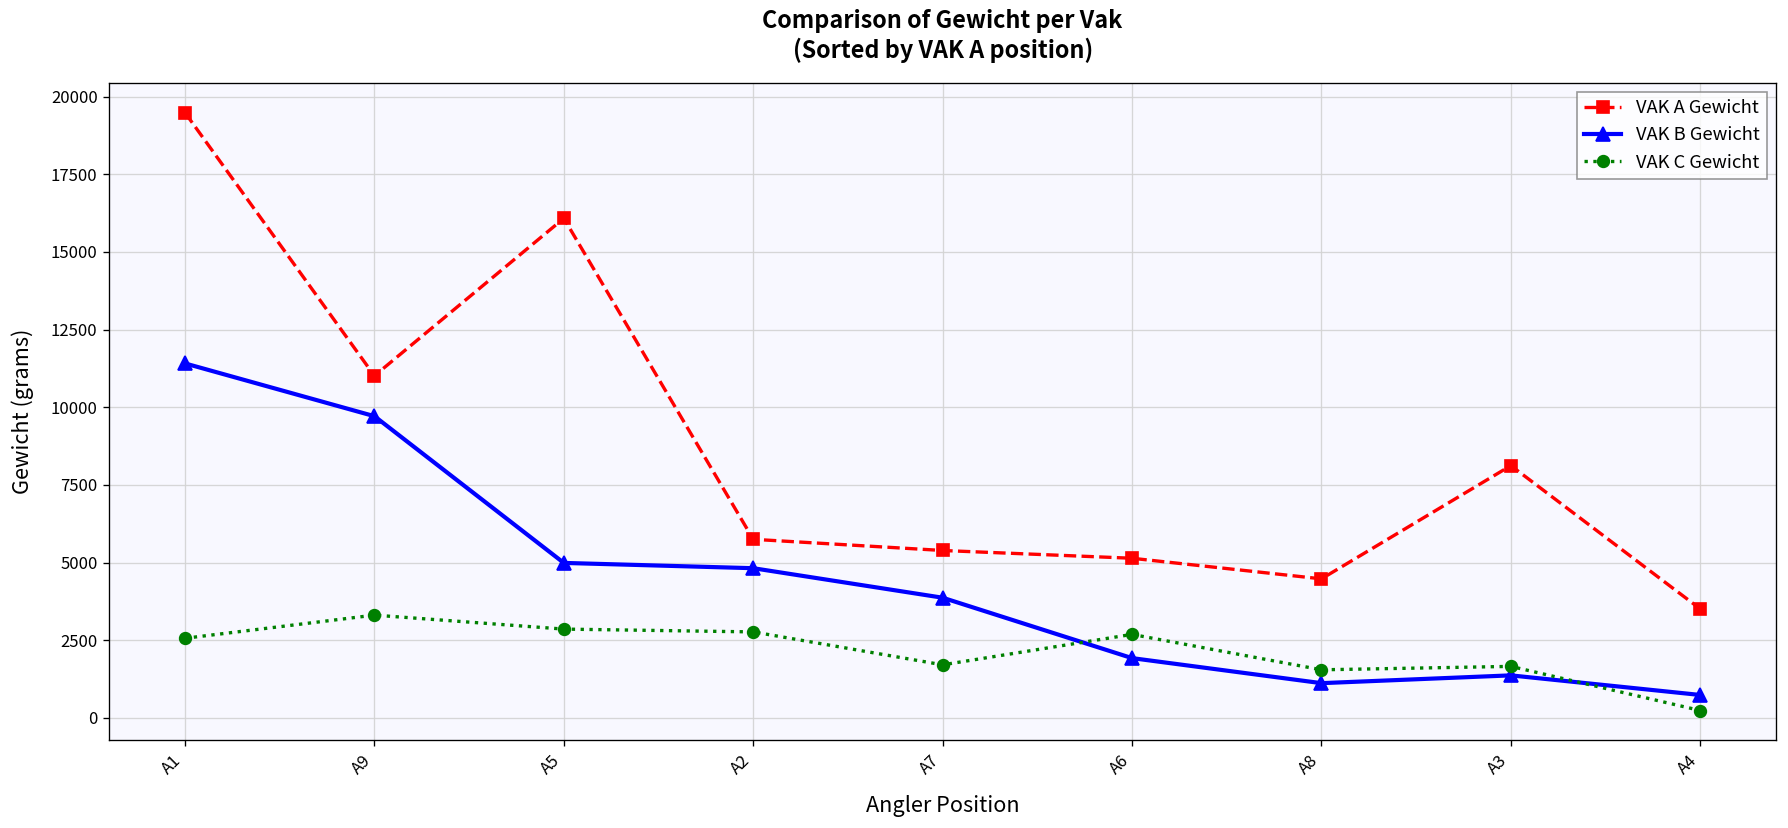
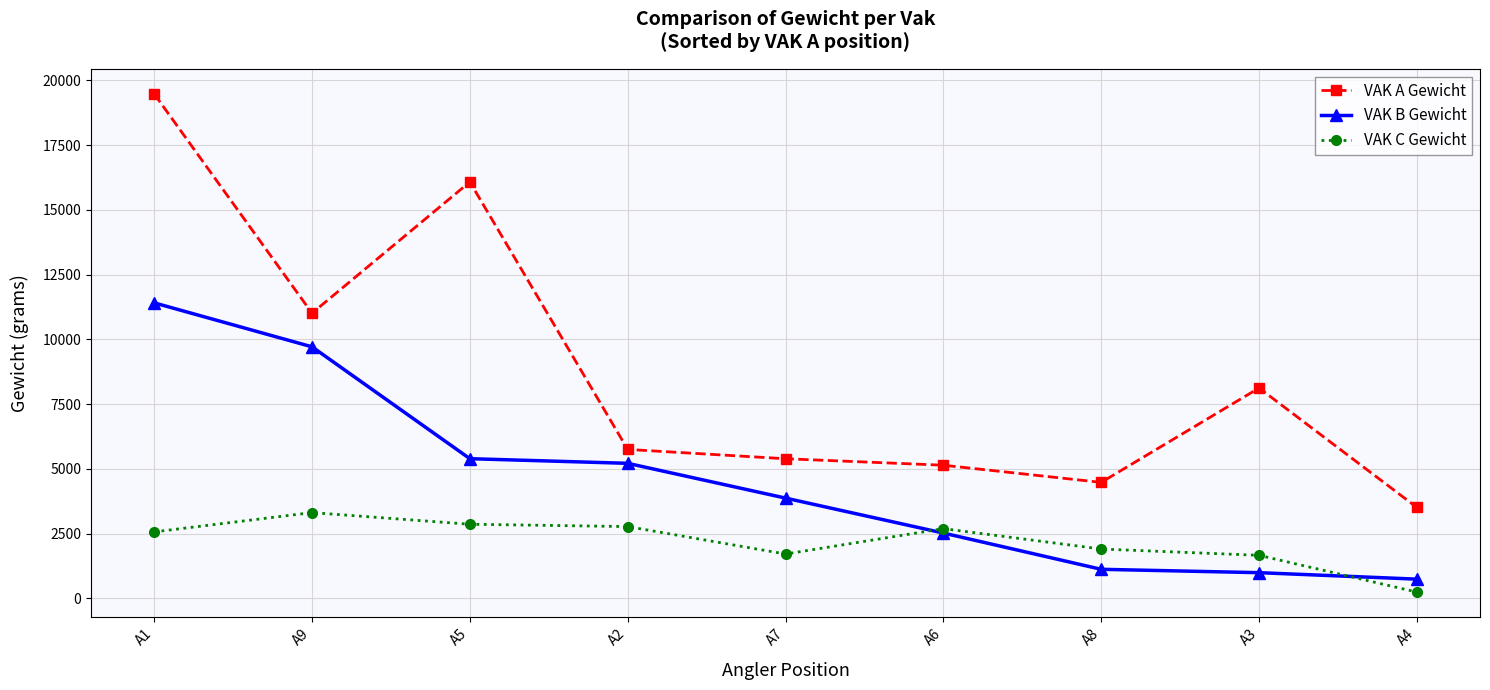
VAK B Gewicht, A5: 5000 -> 5400
VAK B Gewicht, A2: 4800 -> 5200
VAK B Gewicht, A6: 1900 -> 2500
VAK C Gewicht, A8: 1600 -> 1900
VAK B Gewicht, A3: 1400 -> 1000
